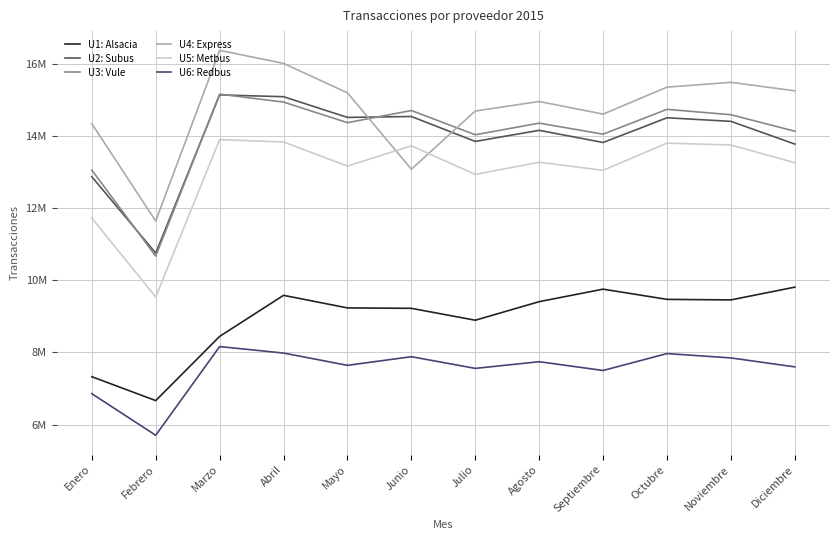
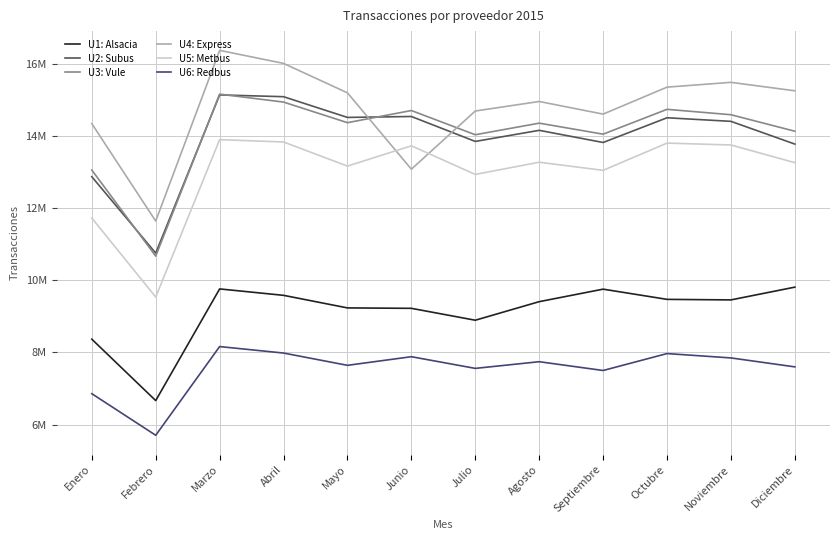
U1: Alsacia, Enero: 7300000 -> 8400000
U1: Alsacia, Marzo: 8400000 -> 9800000
